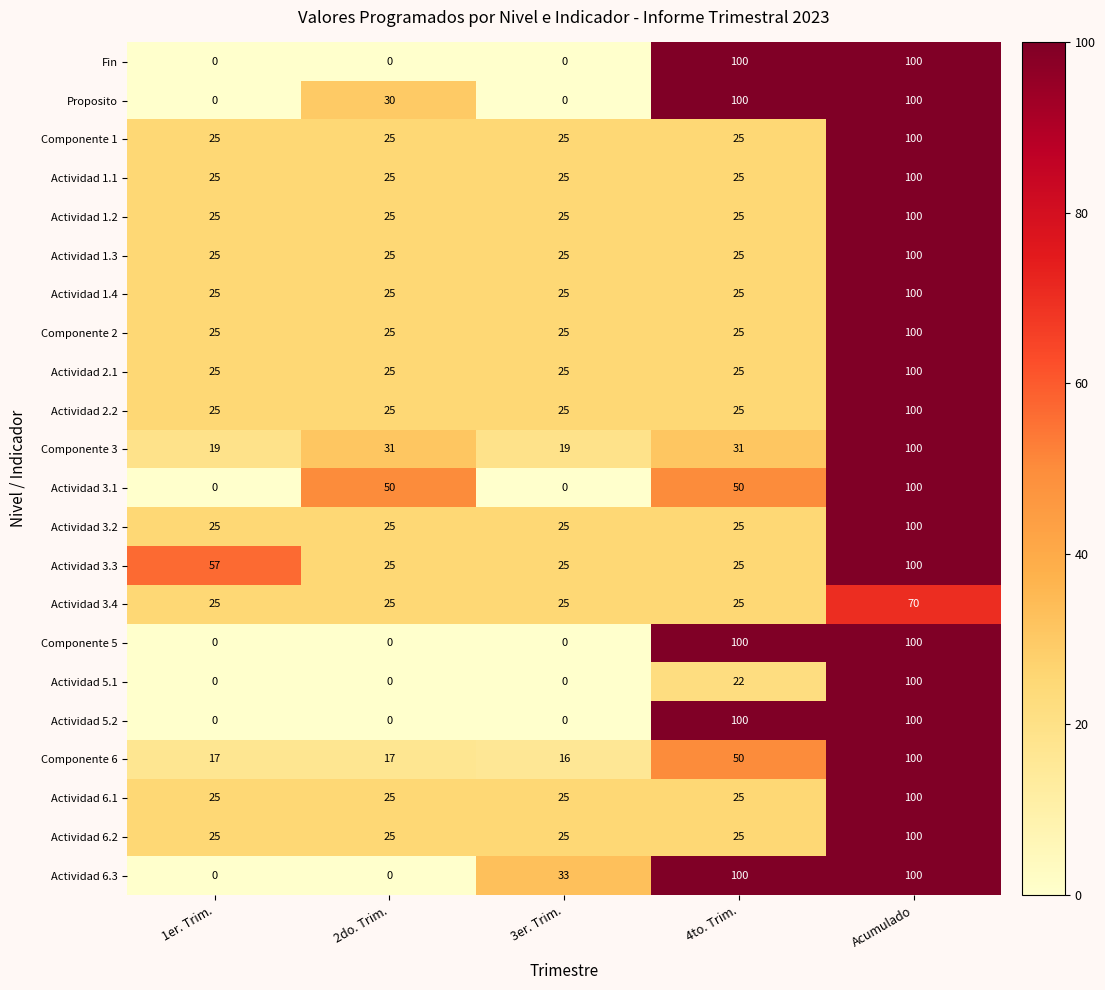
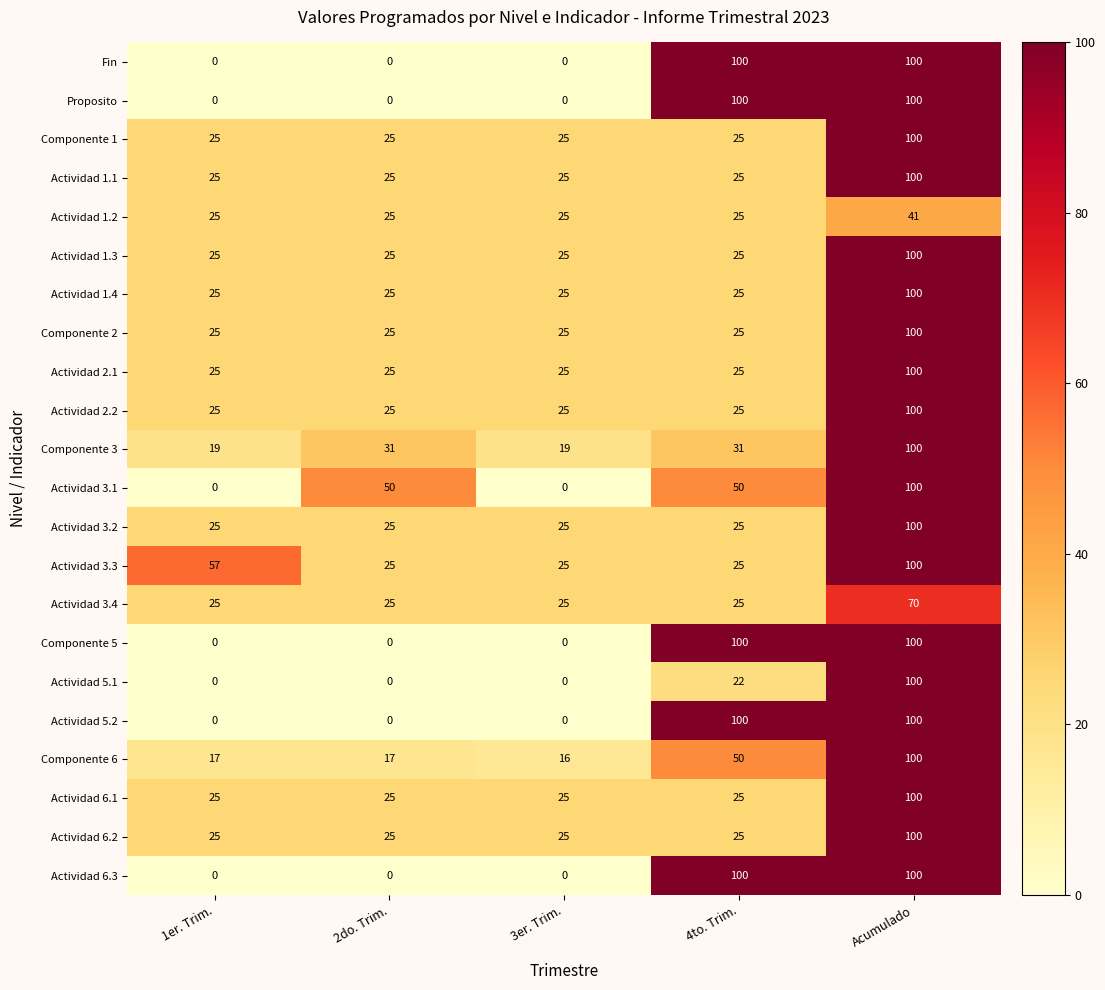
Proposito, 2do. Trim.: 30 -> 0
Actividad 1.2, Acumulado: 100 -> 41
Actividad 6.3, 3er. Trim.: 33 -> 0
